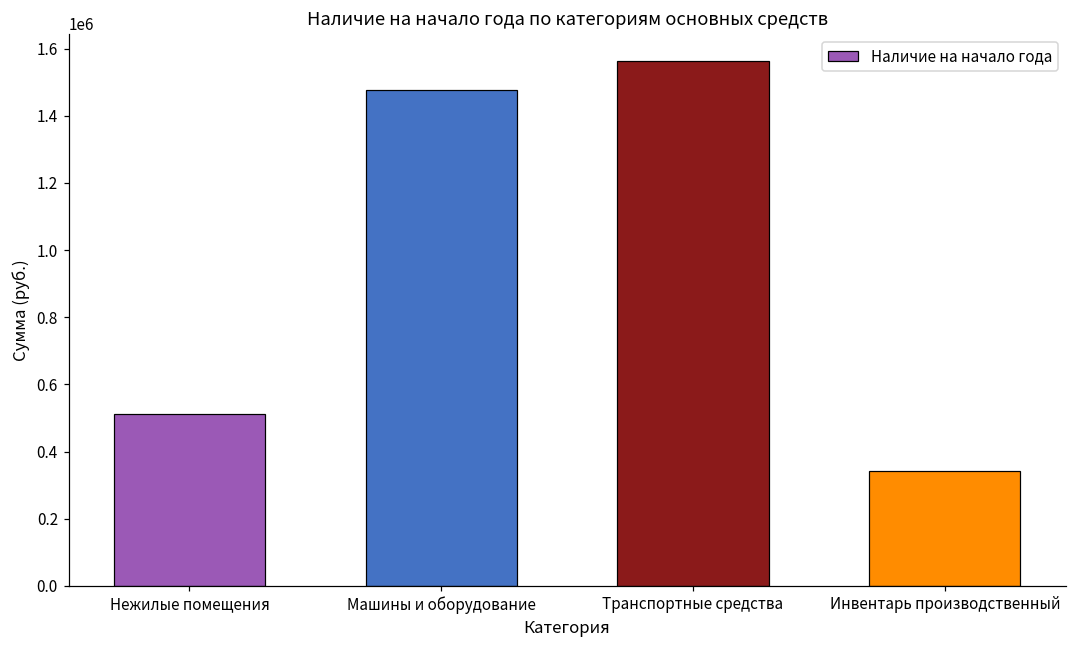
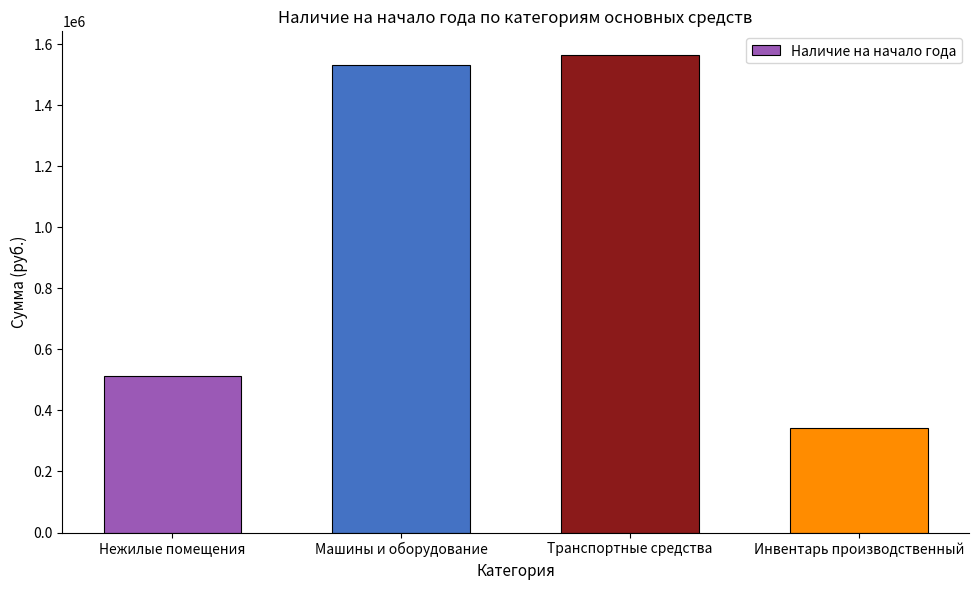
Машины и оборудование: 1480000 -> 1530000
